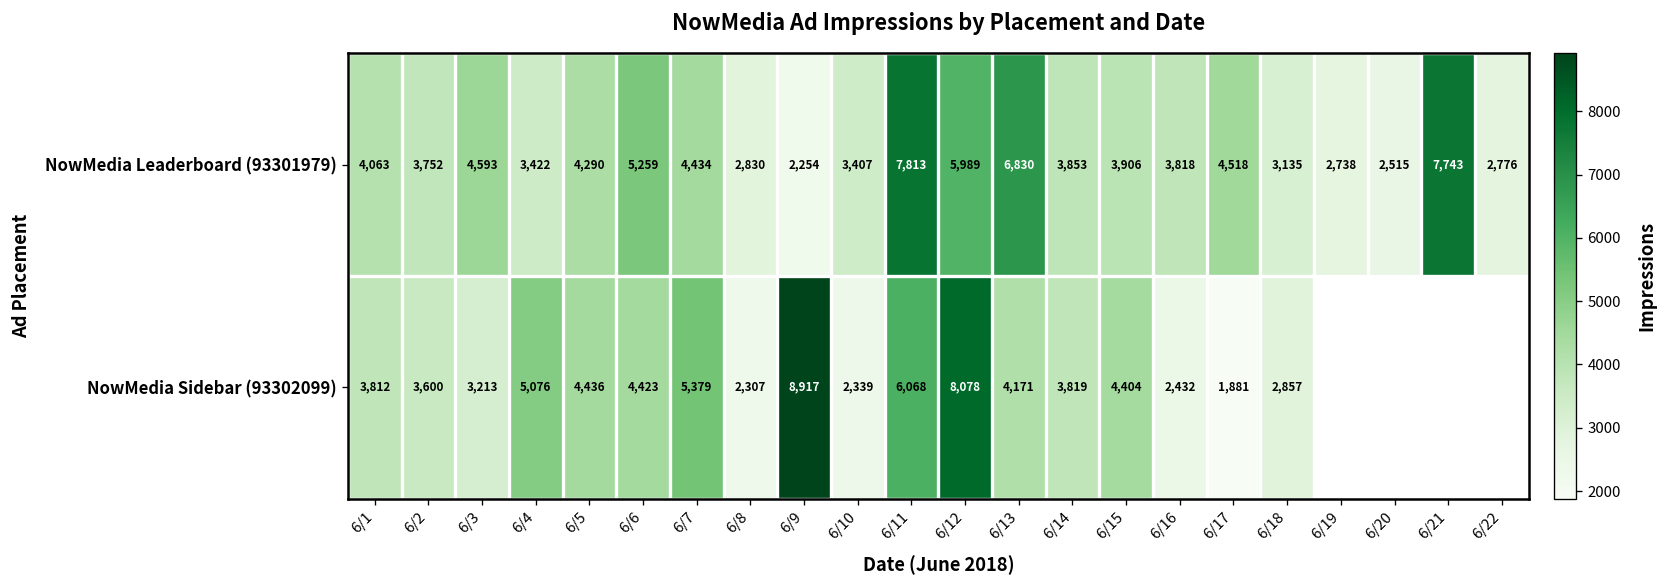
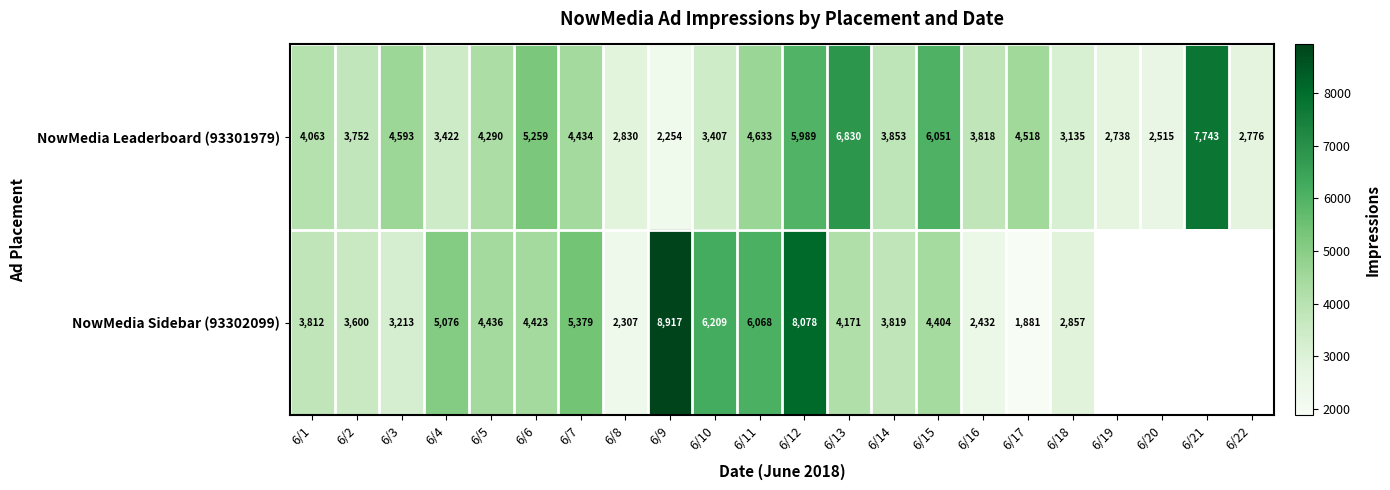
NowMedia Leaderboard (93301979), 6/11: 7,813 -> 4,633
NowMedia Leaderboard (93301979), 6/15: 3,906 -> 6,051
NowMedia Sidebar (93302099), 6/10: 2,339 -> 6,209
